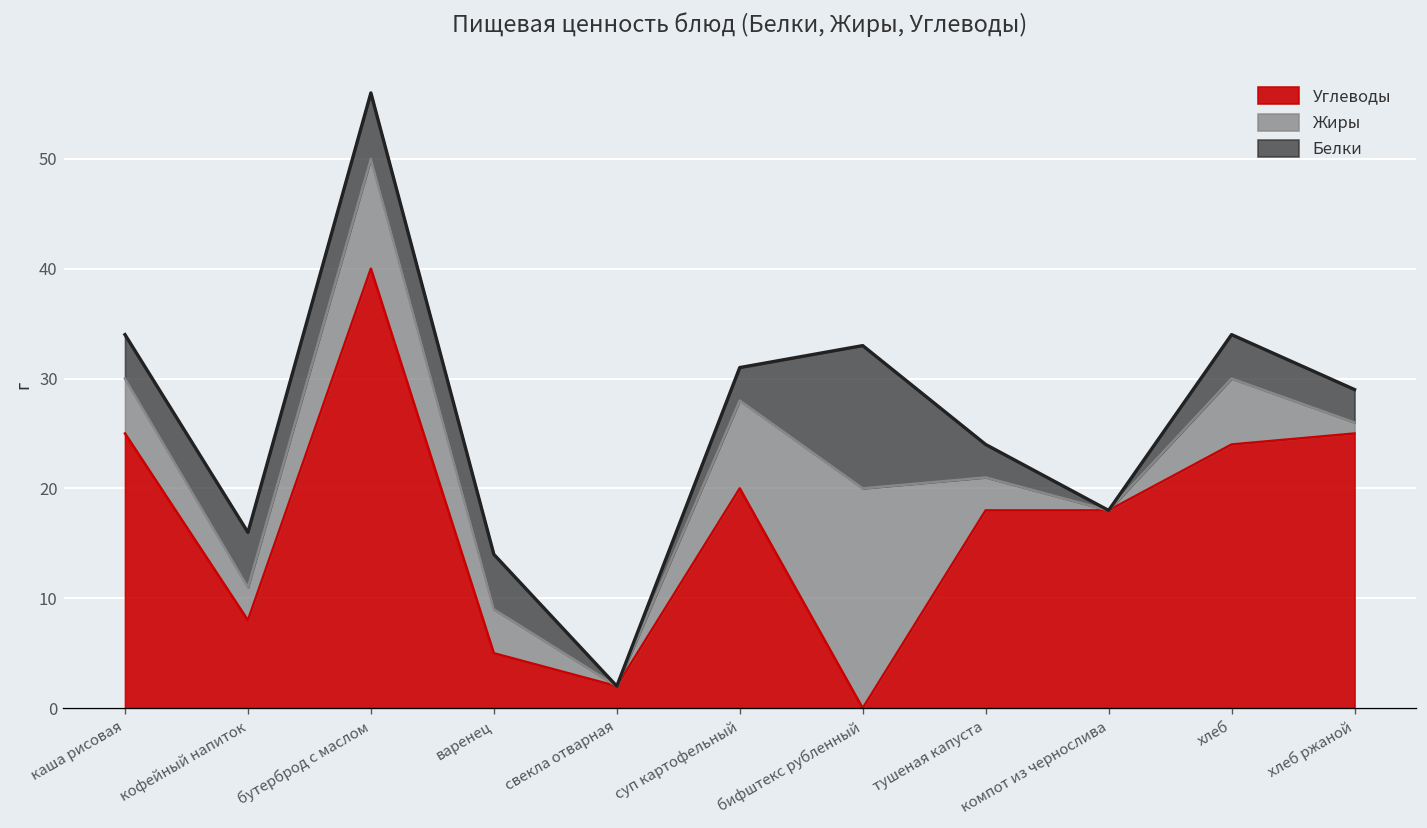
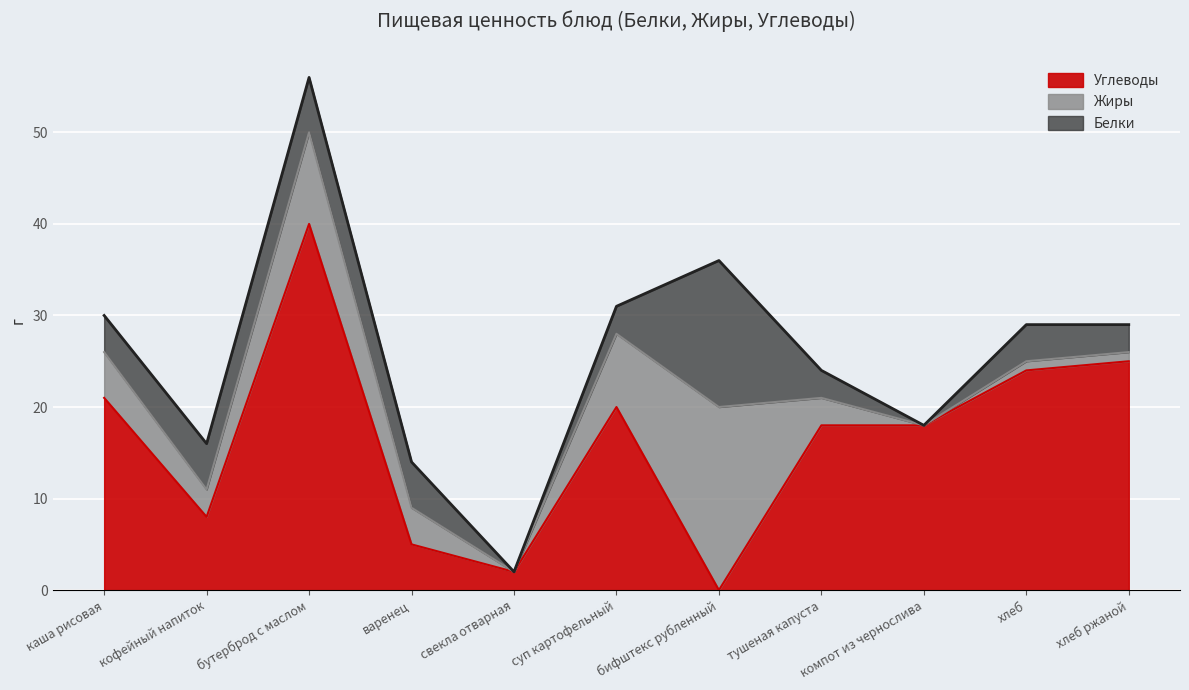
Углеводы, каша рисовая: 25 -> 21
Белки, бифштекс рубленный: 13 -> 16
Жиры, хлеб: 6 -> 1
